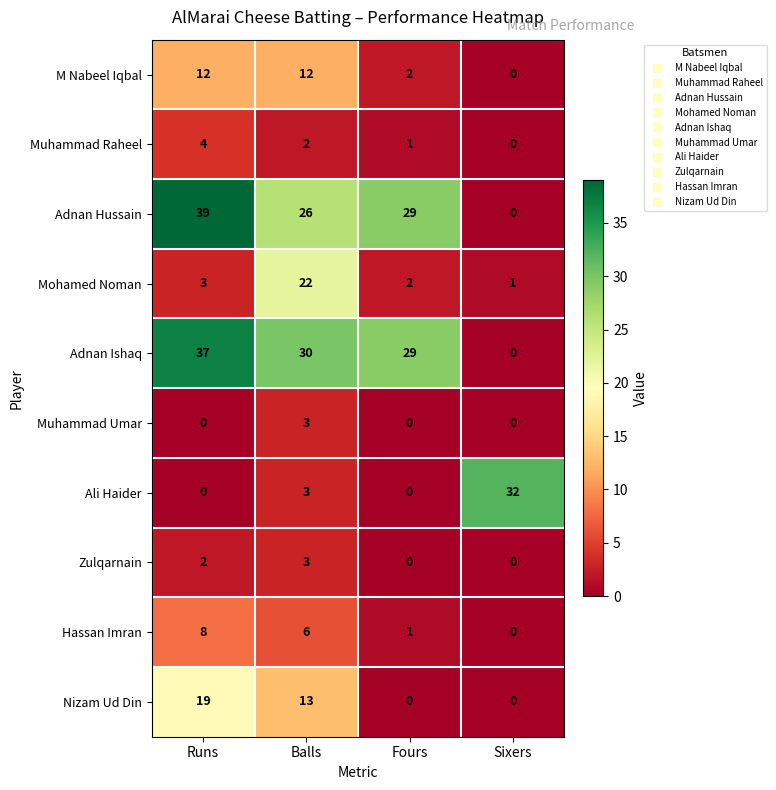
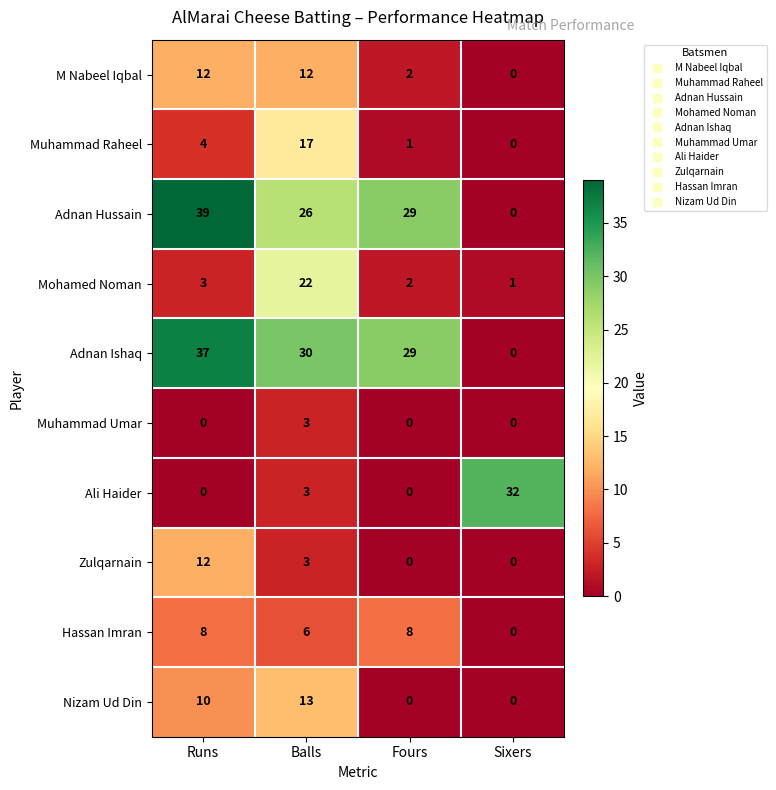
Muhammad Raheel, Balls: 2 -> 17
Zulqarnain, Runs: 2 -> 12
Hassan Imran, Fours: 1 -> 8
Nizam Ud Din, Runs: 19 -> 10
